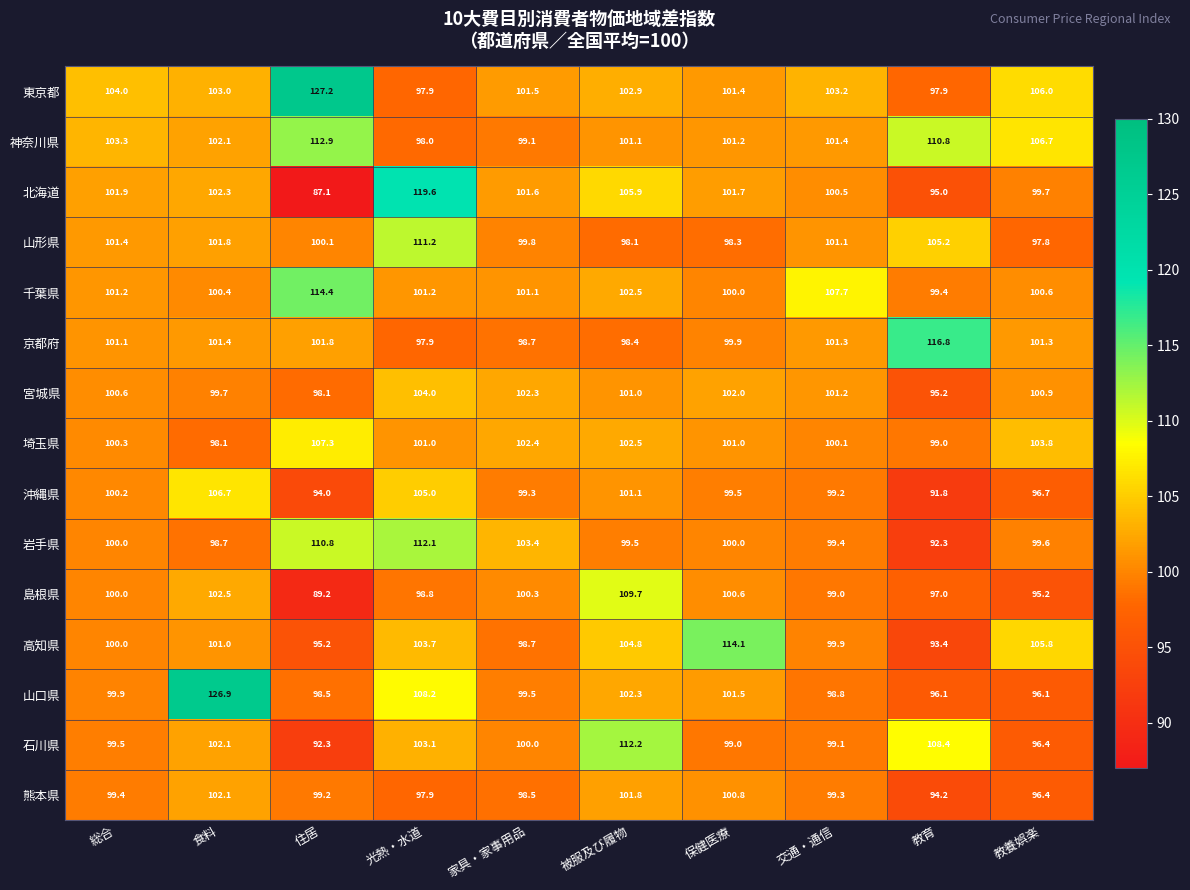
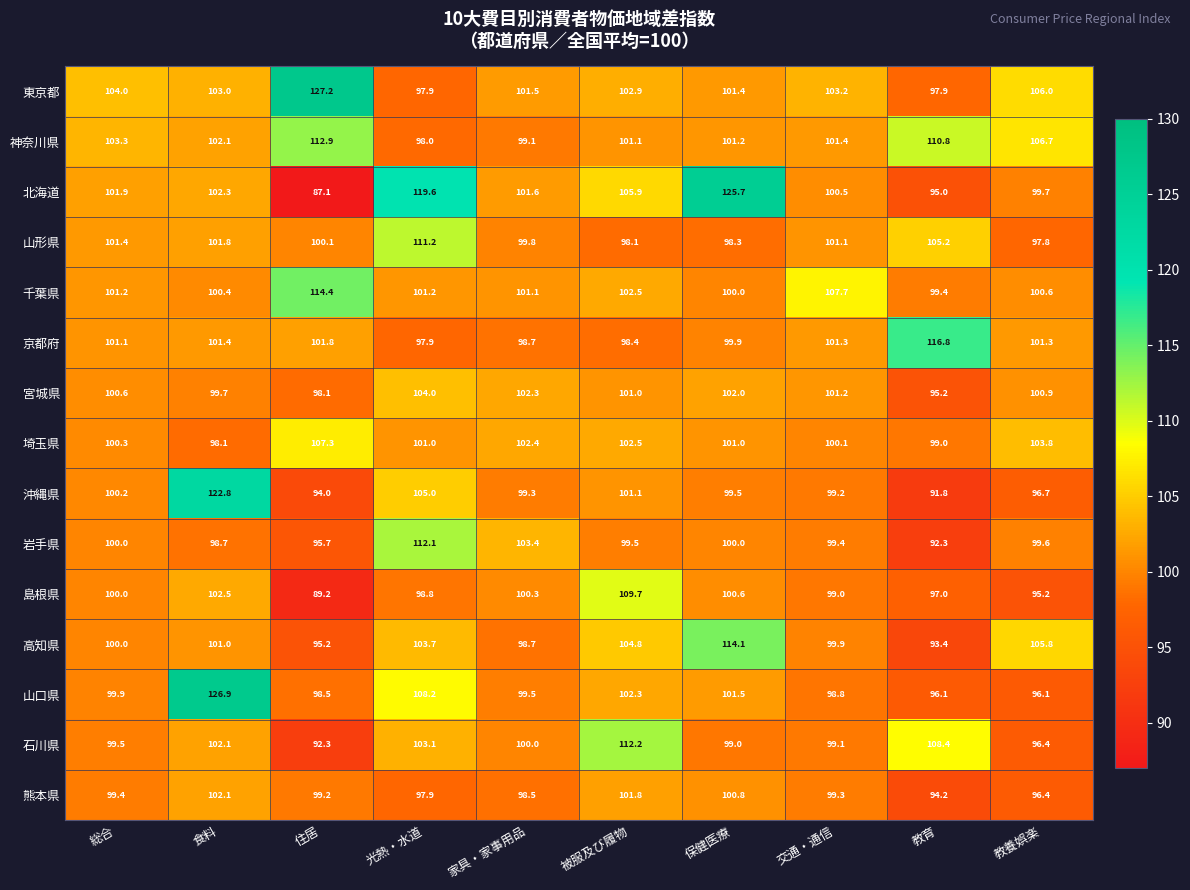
北海道, 保健医療: 101.7 -> 125.7
沖縄県, 食料: 106.7 -> 122.8
岩手県, 住居: 110.8 -> 95.7
